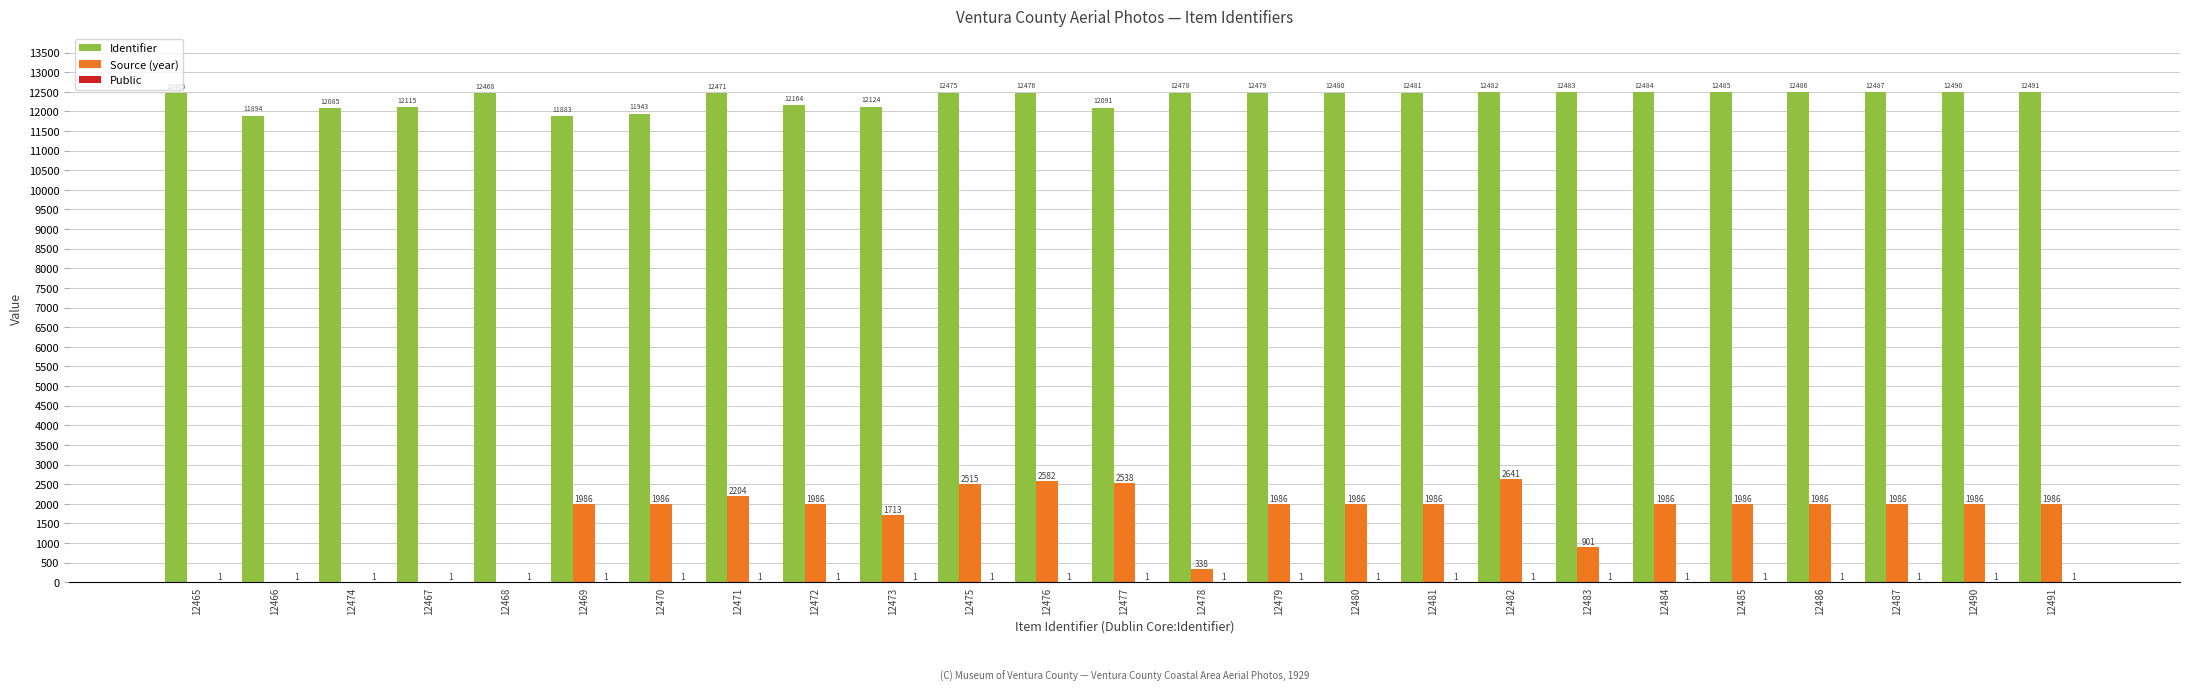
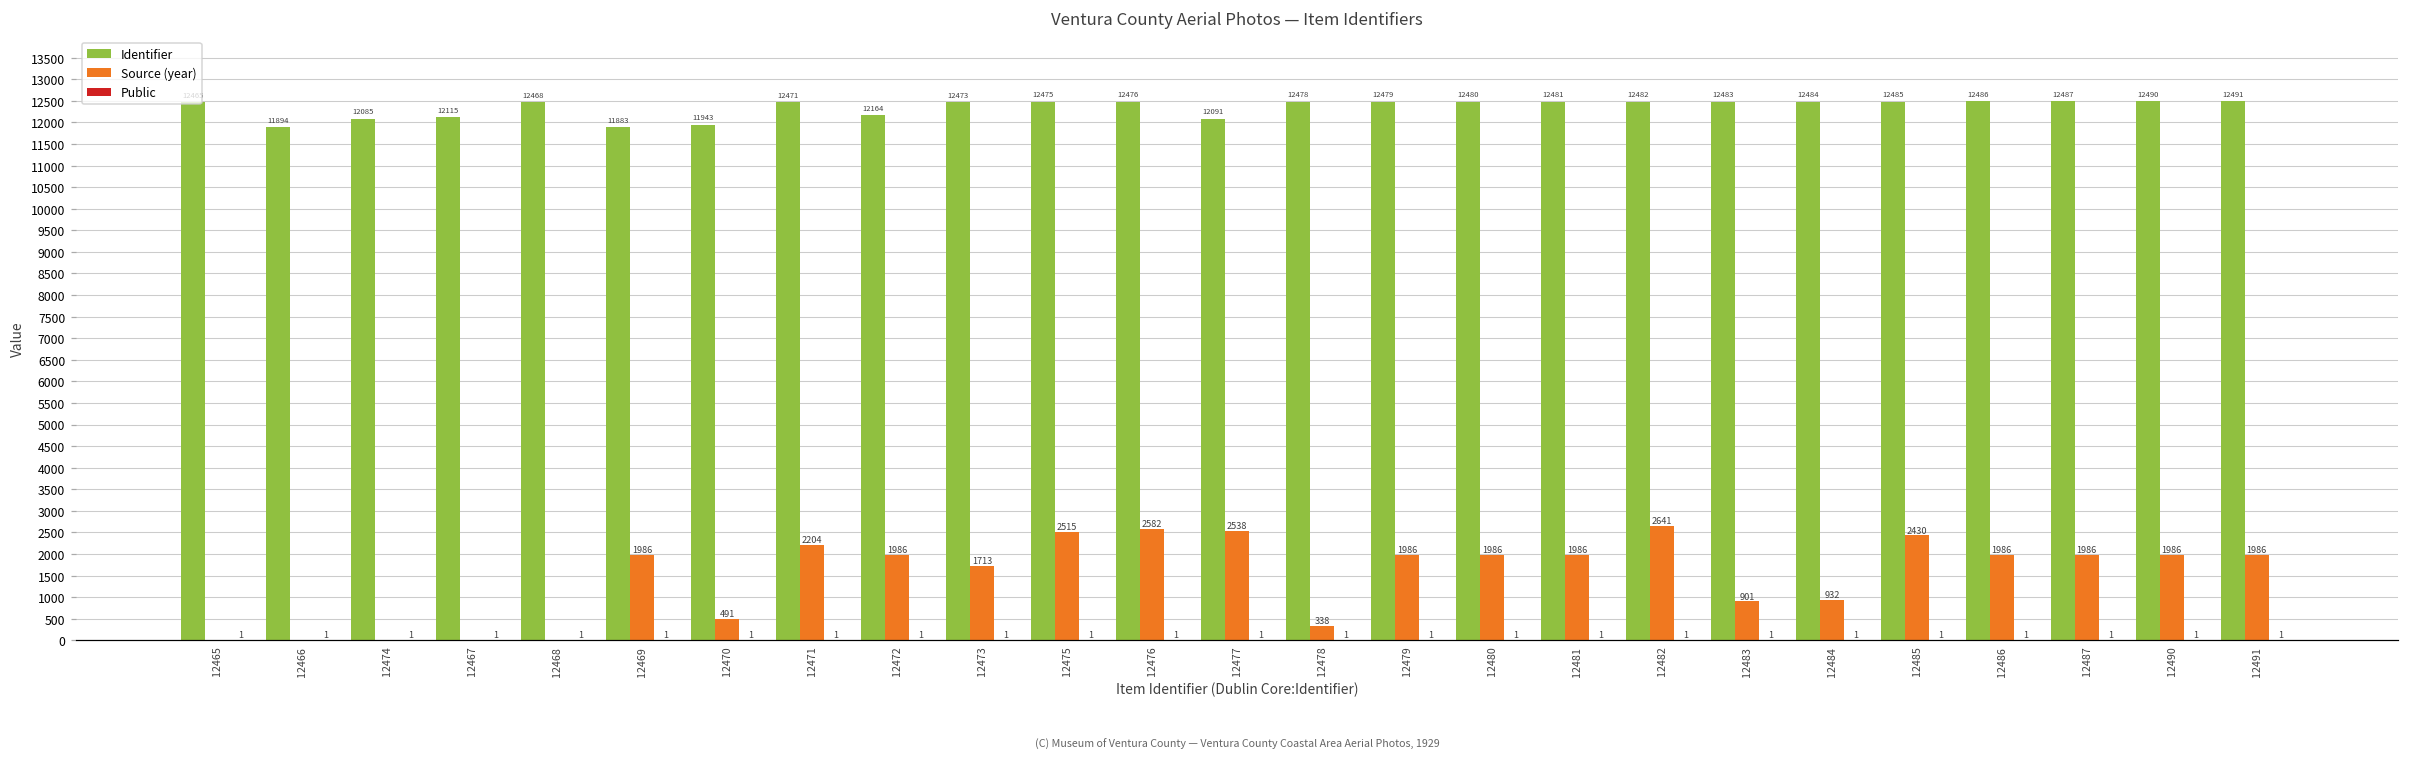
Source (year), 12470: 1986 -> 491
Identifier, 12473: 12124 -> 12473
Source (year), 12484: 1986 -> 932
Source (year), 12485: 1986 -> 2430
